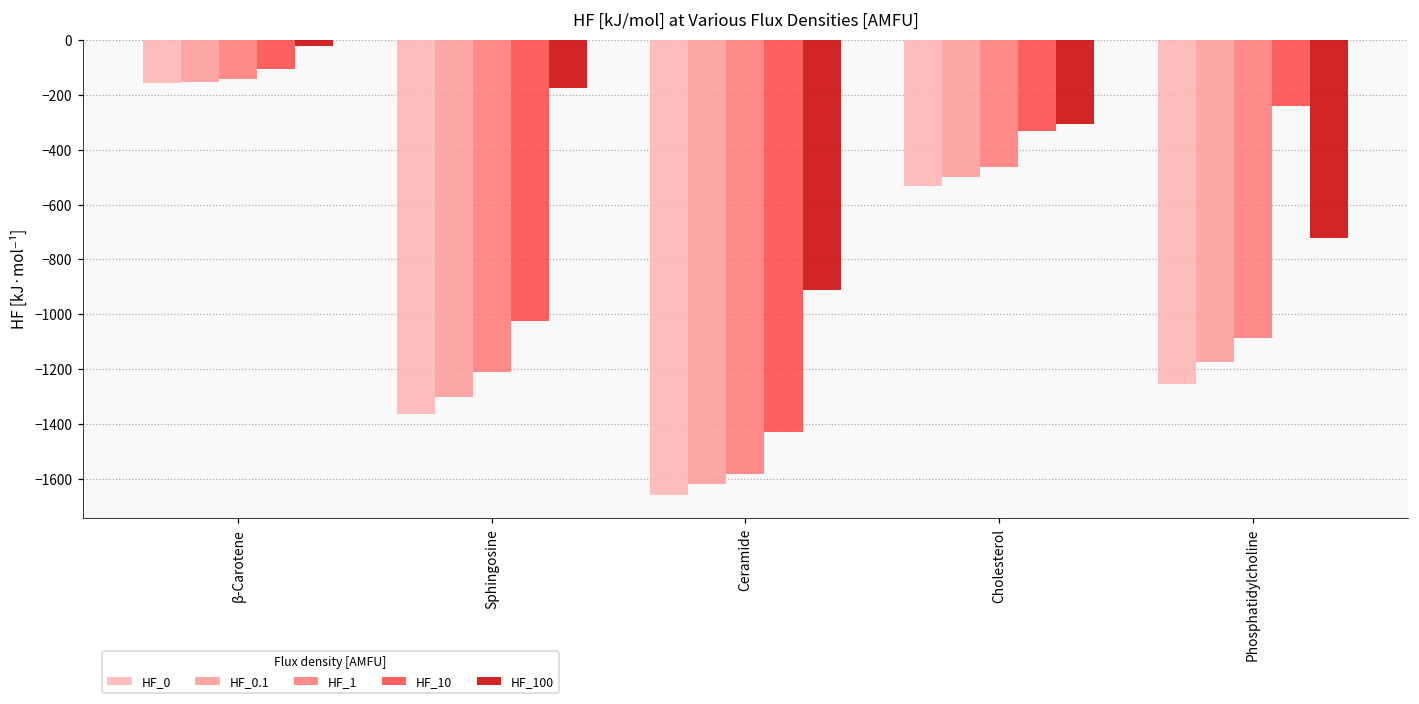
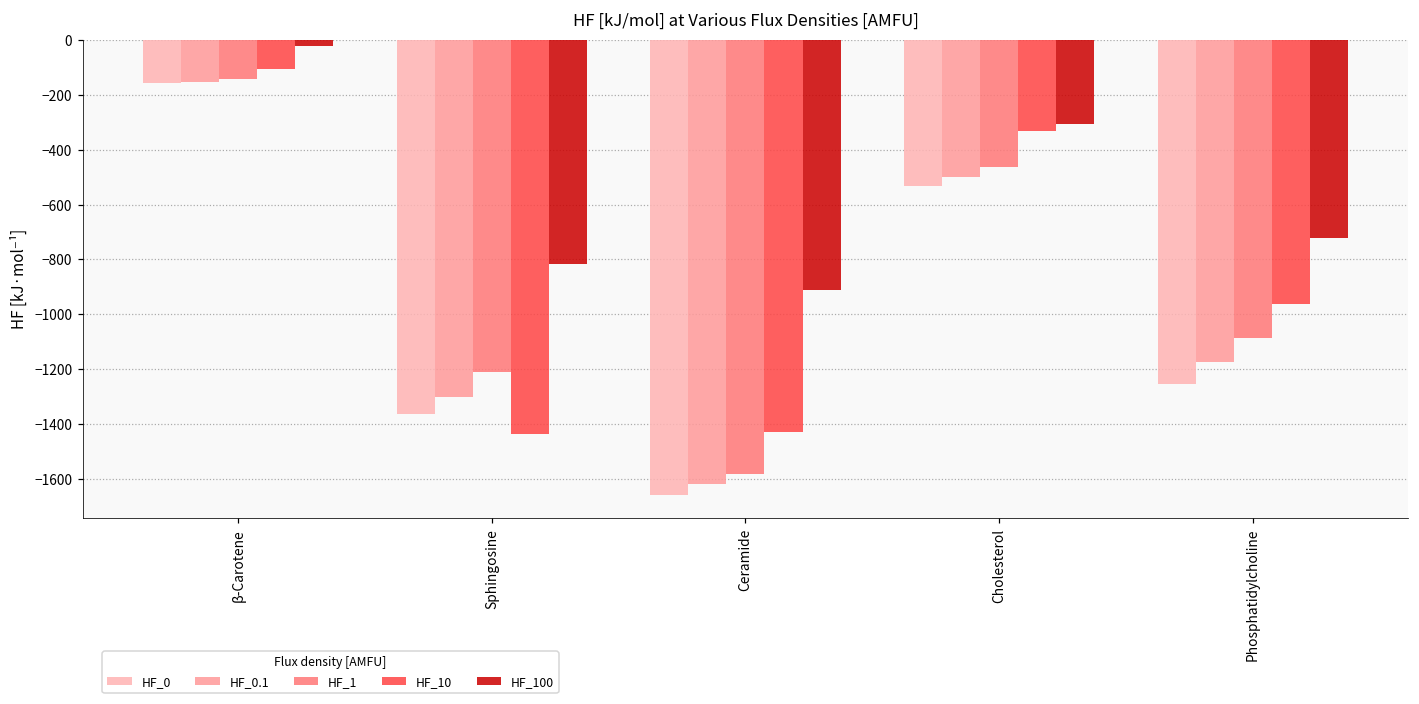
HF_10, Sphingosine: -1020 -> -1440
HF_100, Sphingosine: -170 -> -820
HF_10, Phosphatidylcholine: -240 -> -960
